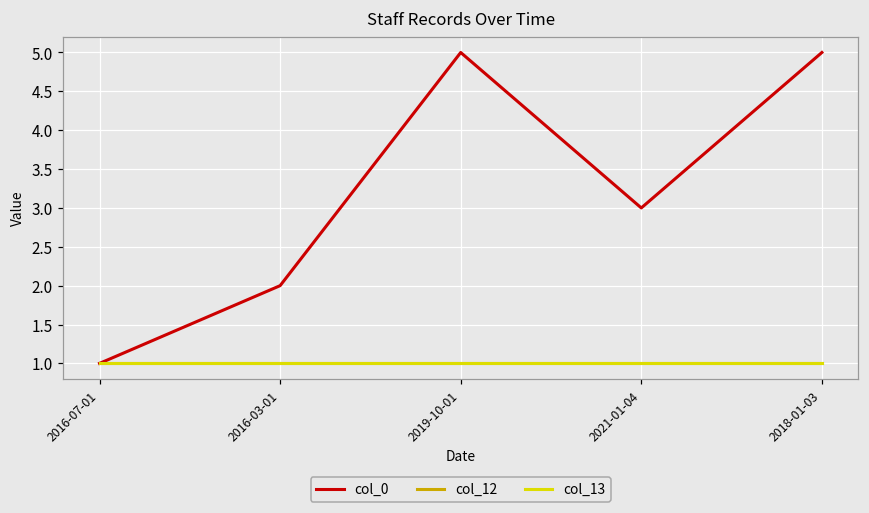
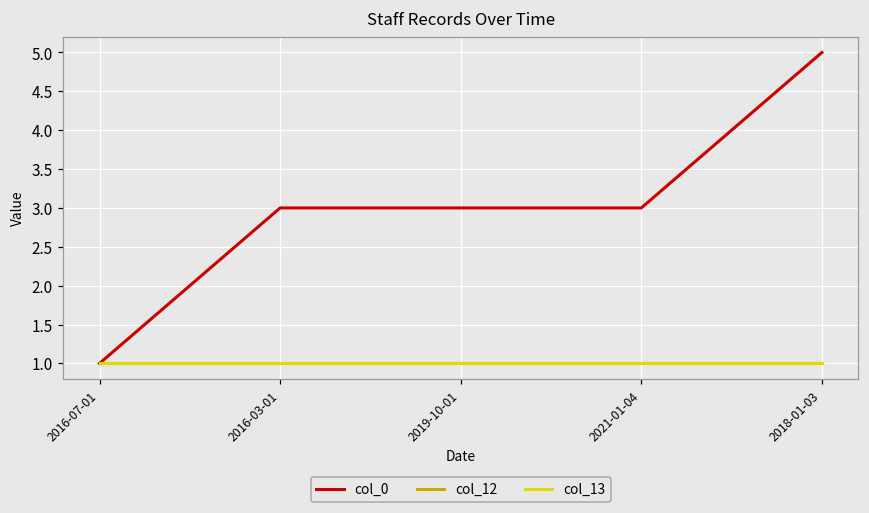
col_0, 2016-03-01: 2 -> 3
col_0, 2019-10-01: 5 -> 3
